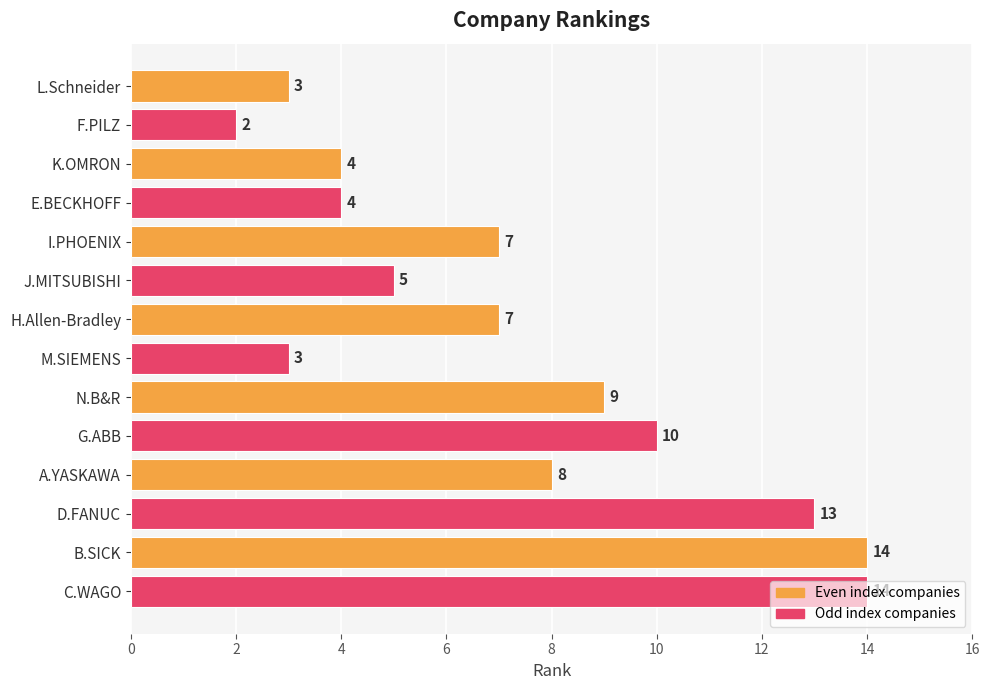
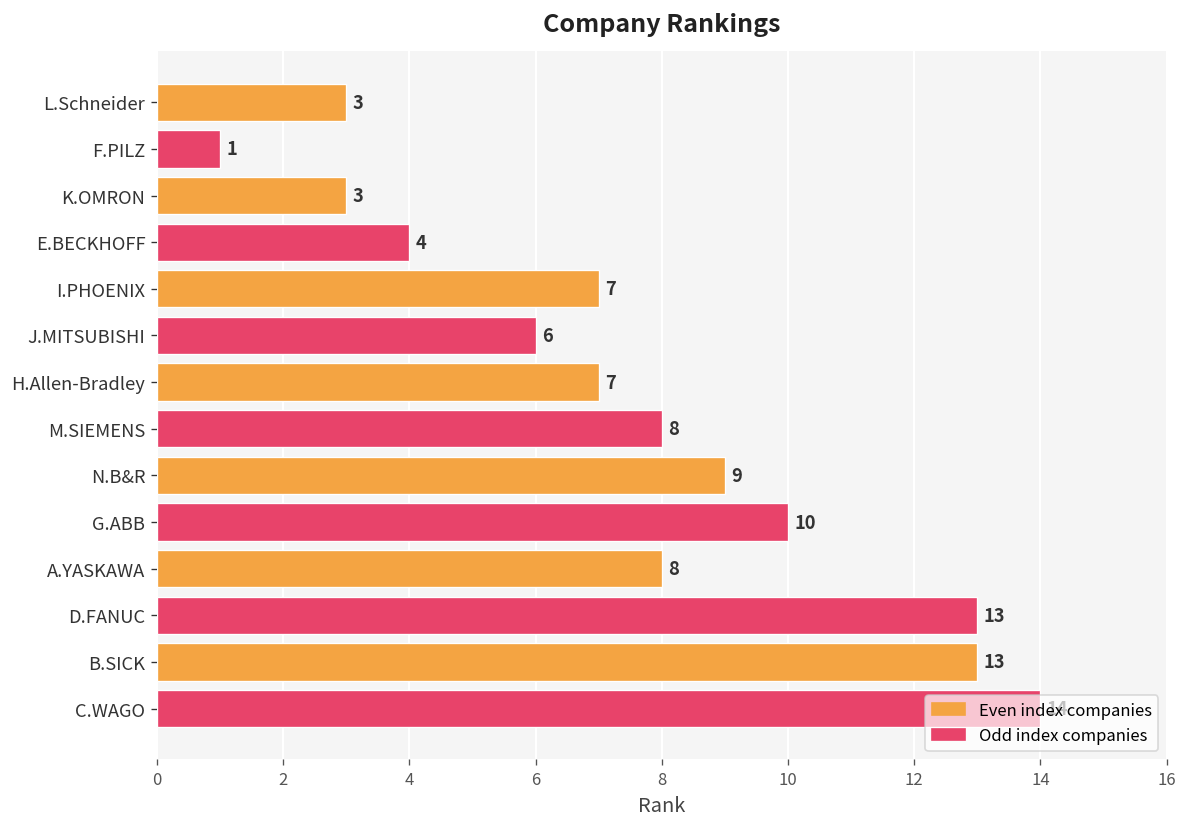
F.PILZ: 2 -> 1
K.OMRON: 4 -> 3
J.MITSUBISHI: 5 -> 6
M.SIEMENS: 3 -> 8
B.SICK: 14 -> 13
